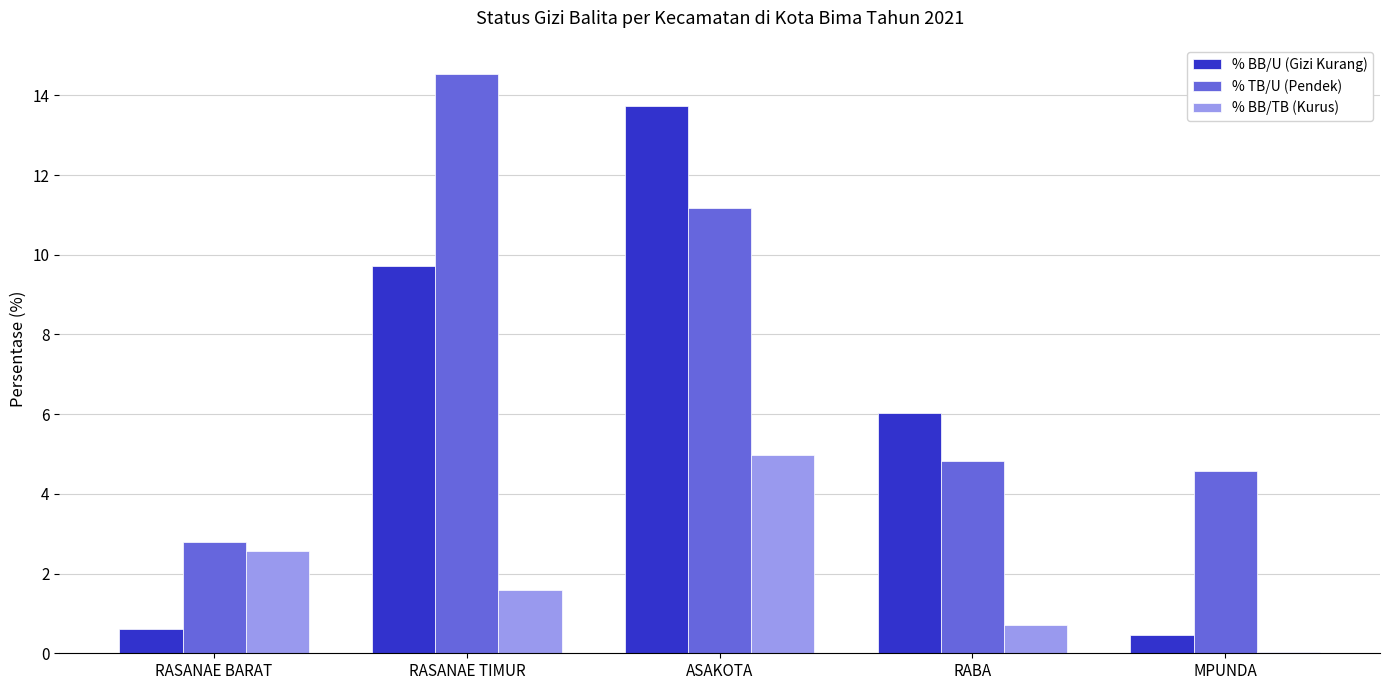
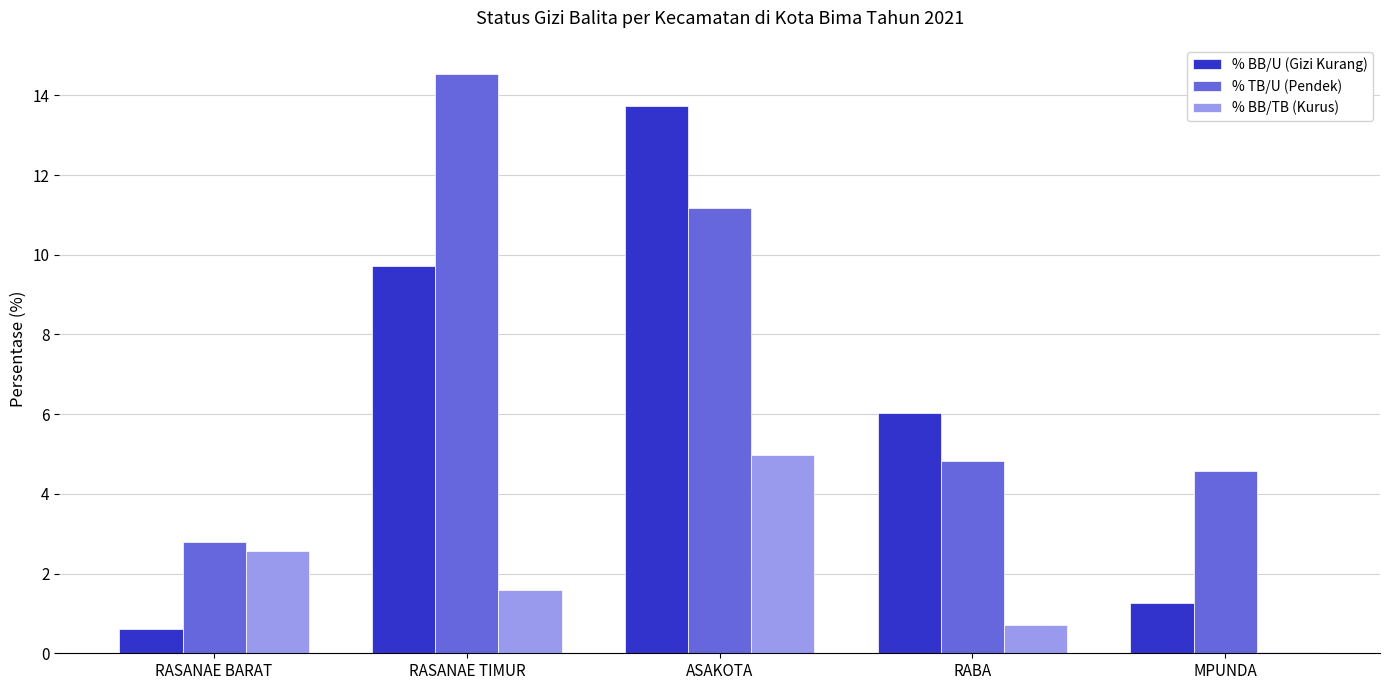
% BB/U (Gizi Kurang), MPUNDA: 0.5 -> 1.3
